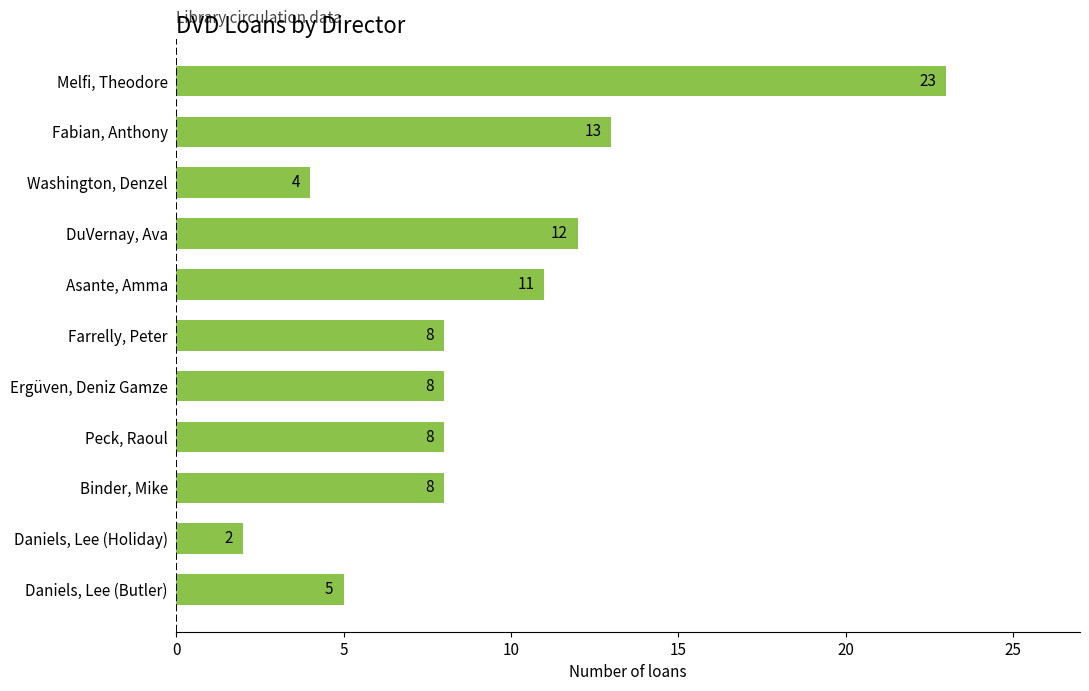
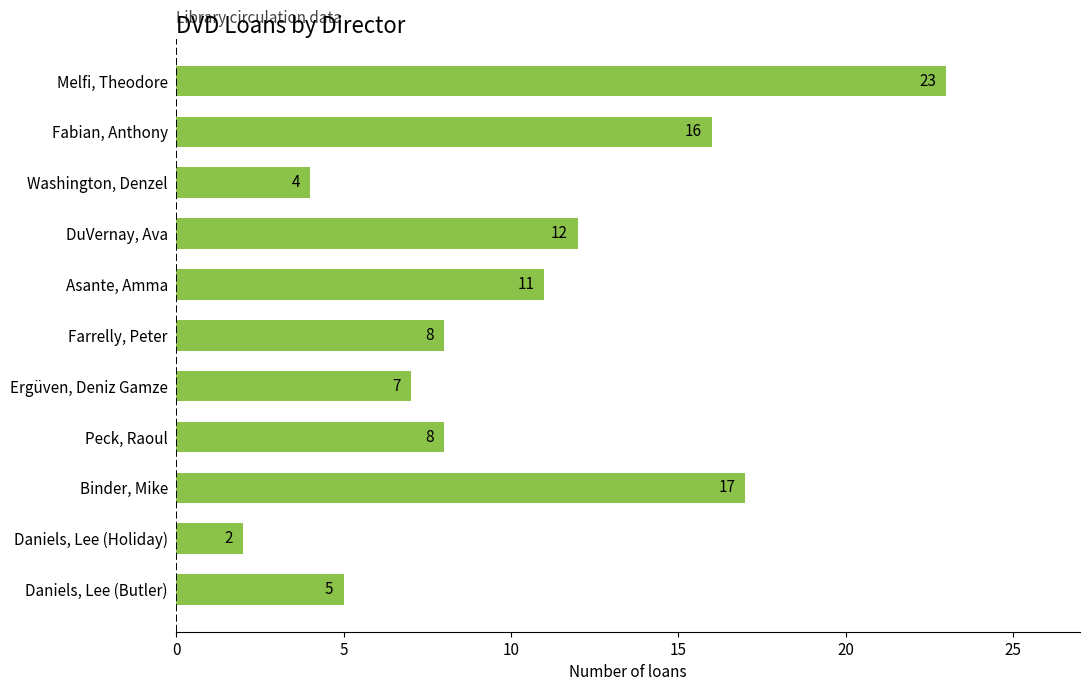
Fabian, Anthony: 13 -> 16
Ergüven, Deniz Gamze: 8 -> 7
Binder, Mike: 8 -> 17
